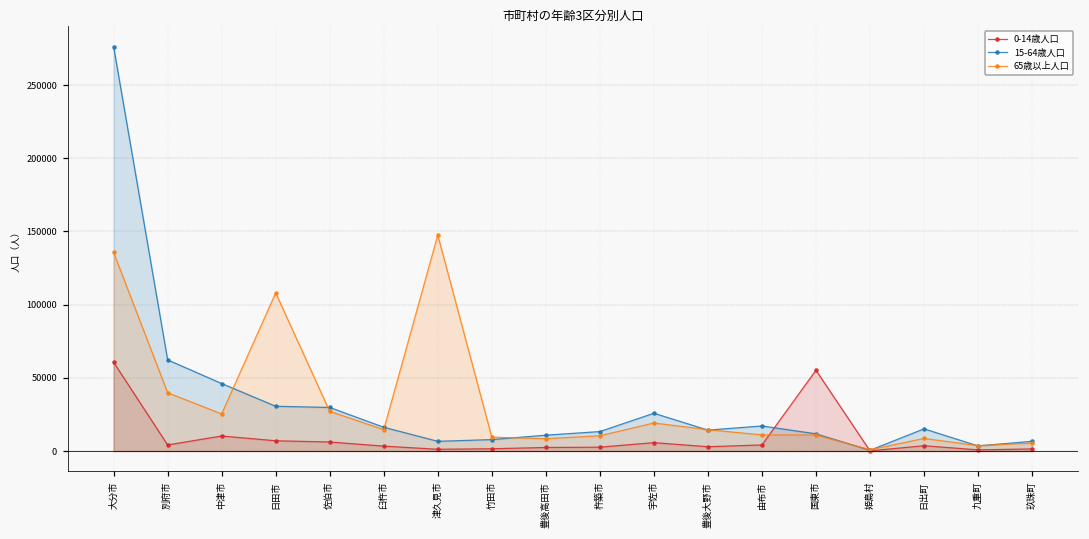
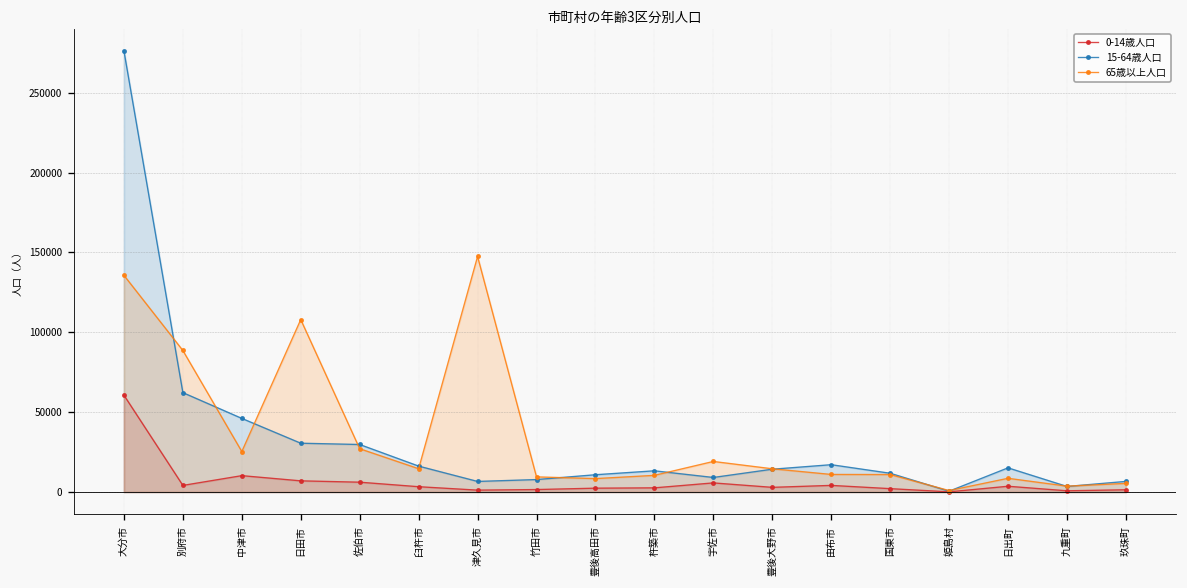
65歳以上人口, 別府市: 40000 -> 89000
15-64歳人口, 宇佐市: 26000 -> 9000
0-14歳人口, 国東市: 55000 -> 2000
